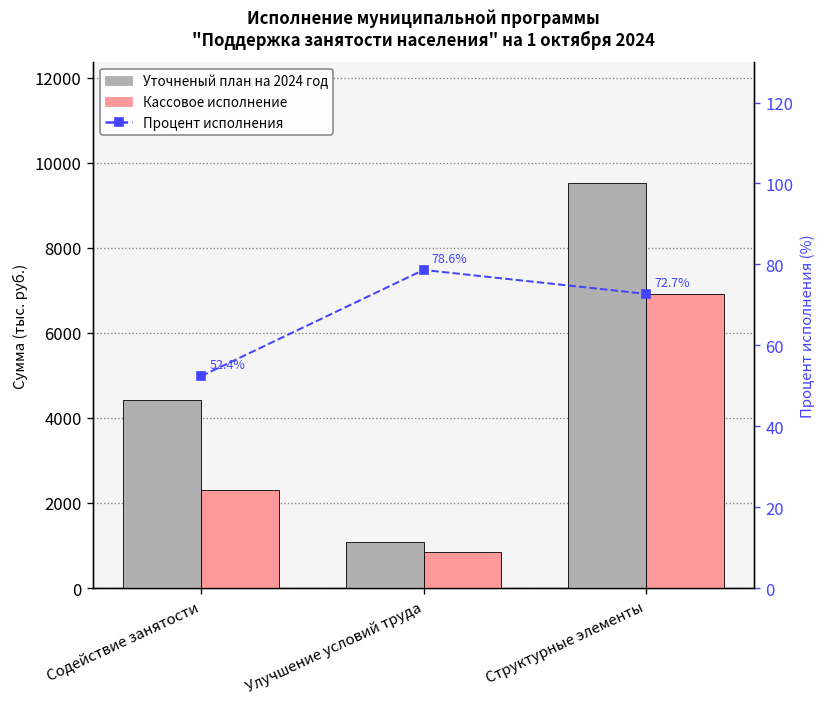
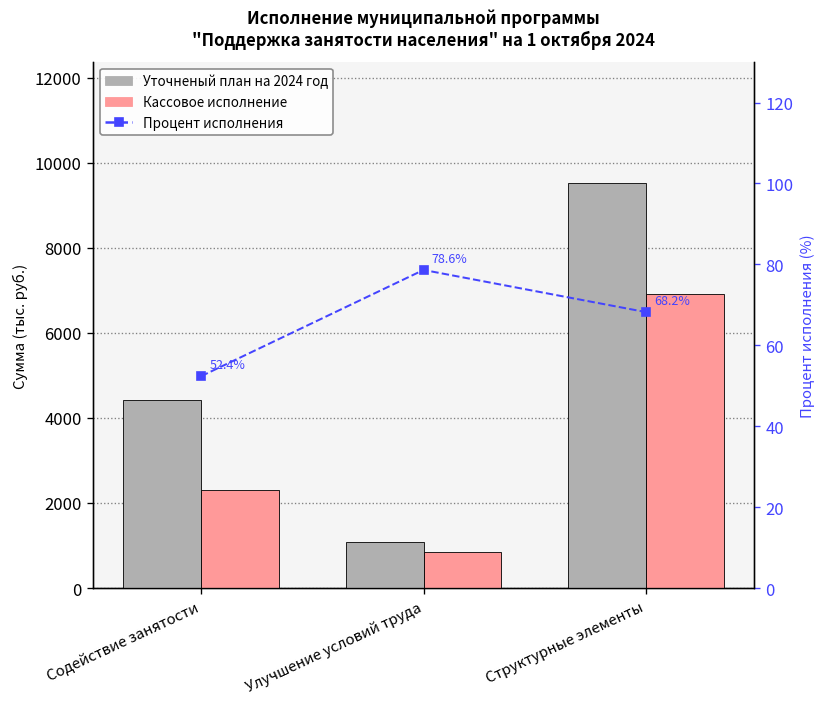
Процент исполнения, Структурные элементы: 72.7% -> 68.2%
